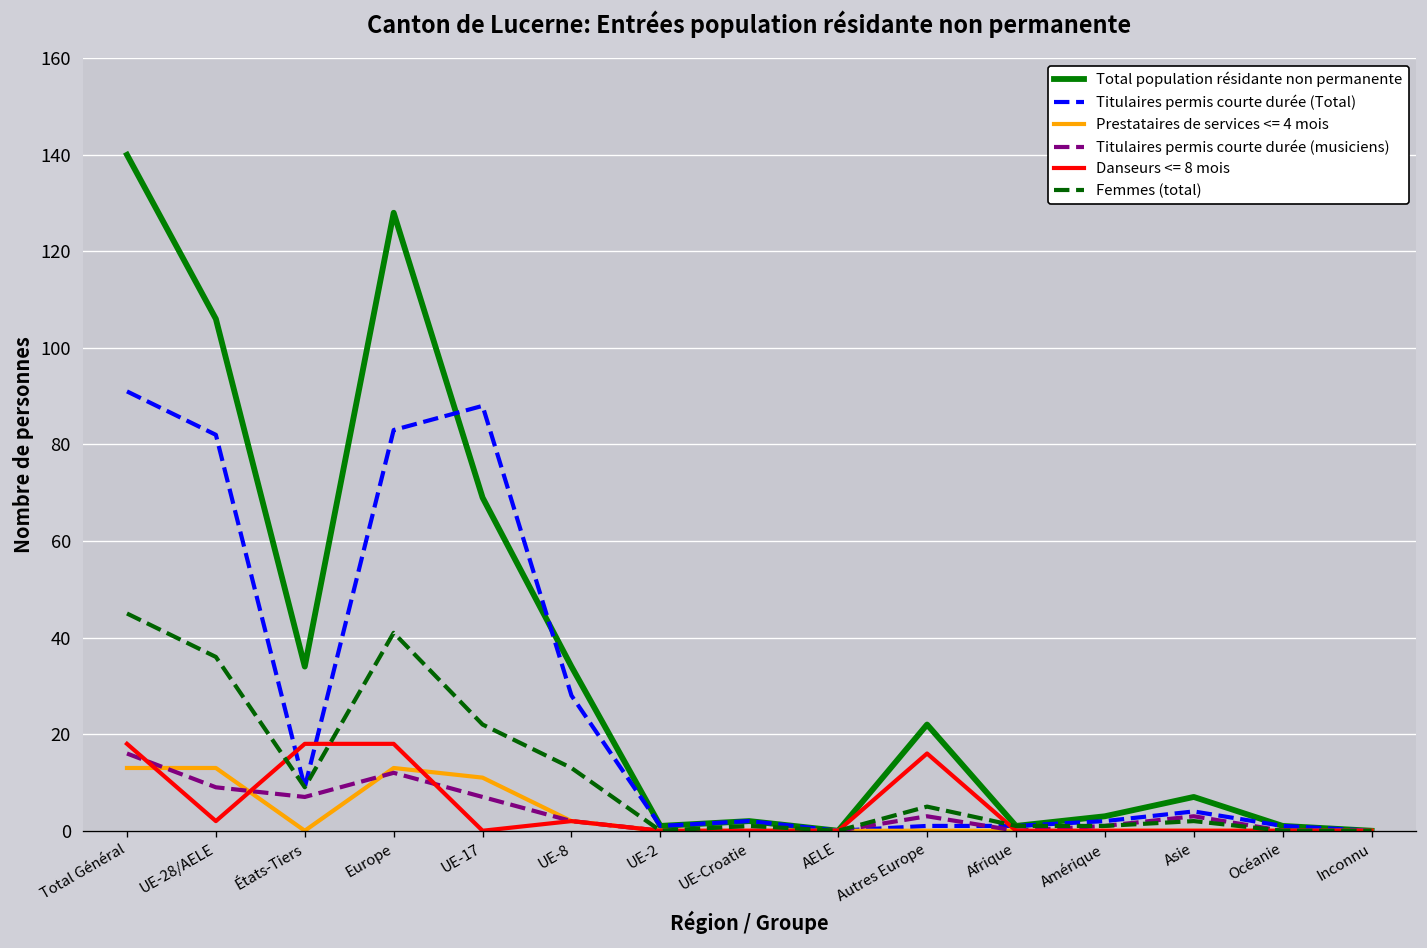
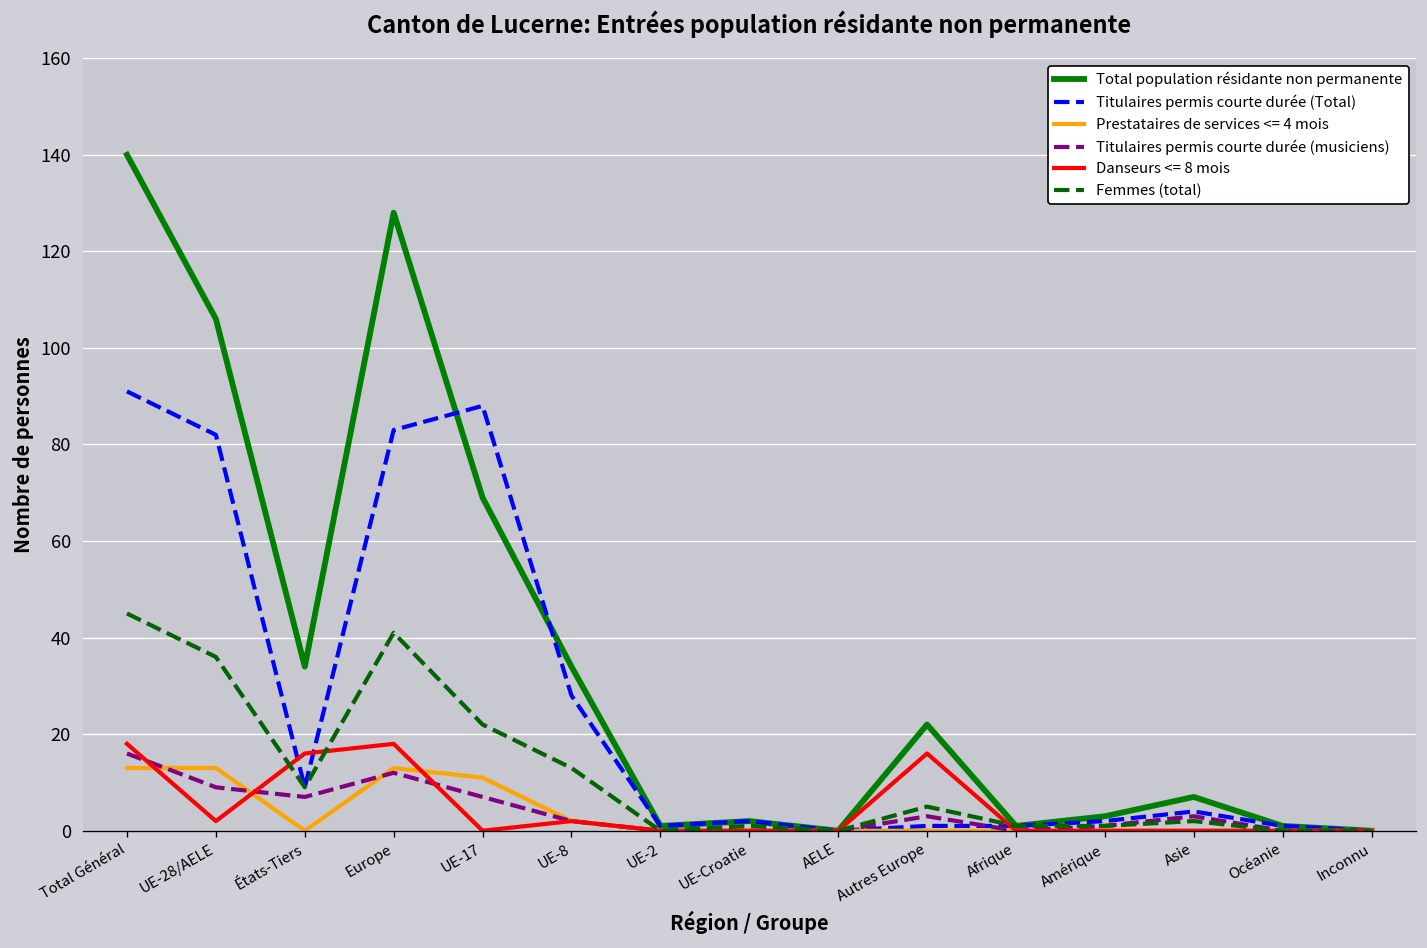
Danseurs <= 8 mois, États-Tiers: 18 -> 16
